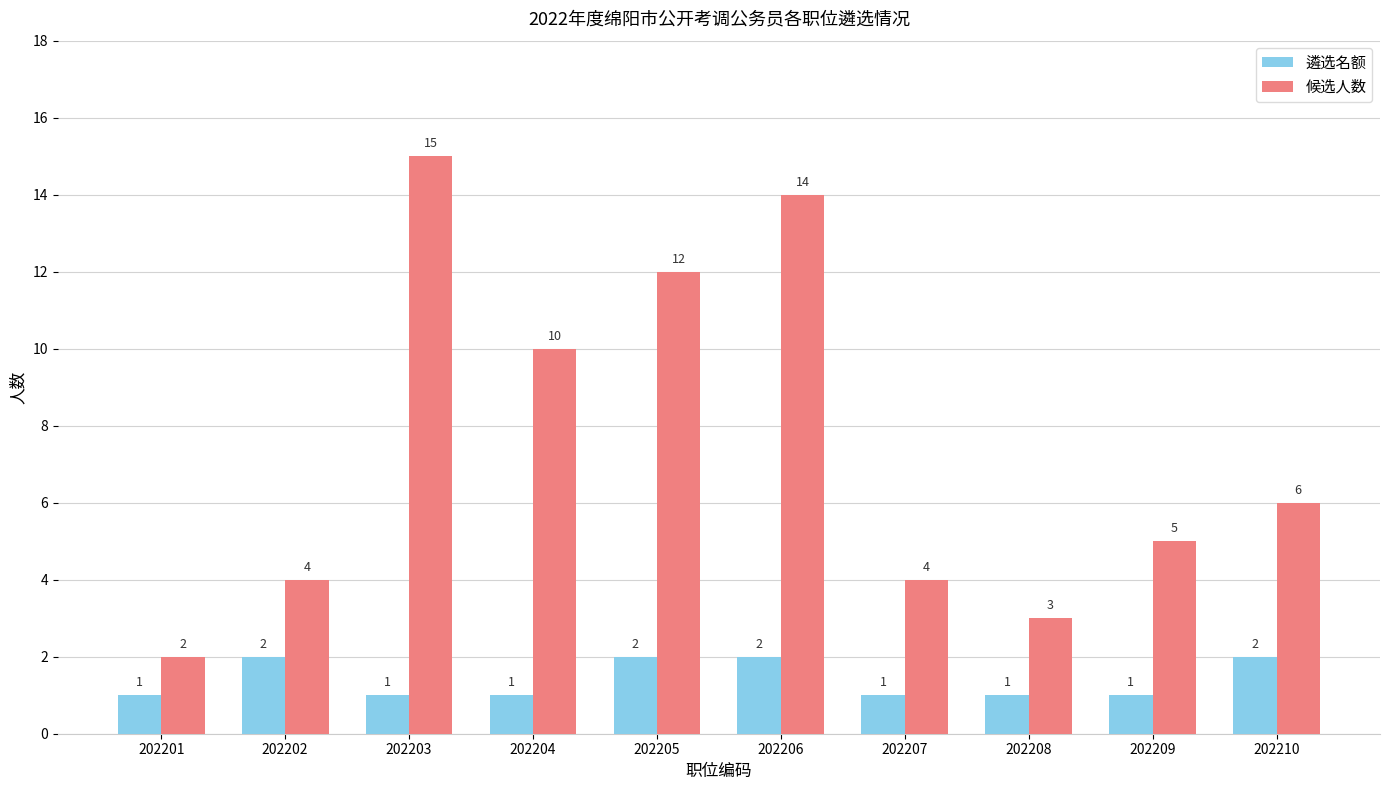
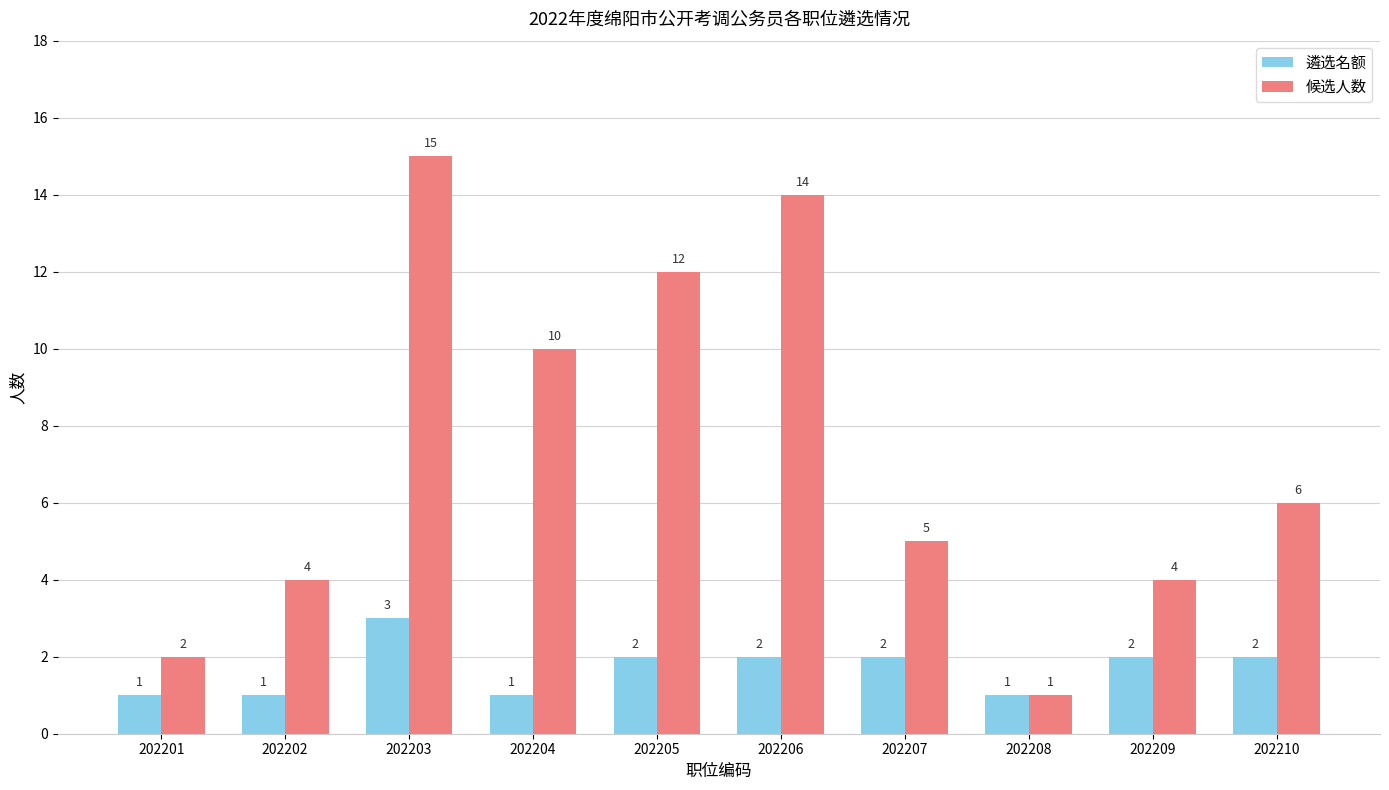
遴选名额, 202202: 2 -> 1
遴选名额, 202203: 1 -> 3
遴选名额, 202207: 1 -> 2
候选人数, 202207: 4 -> 5
候选人数, 202208: 3 -> 1
遴选名额, 202209: 1 -> 2
候选人数, 202209: 5 -> 4
